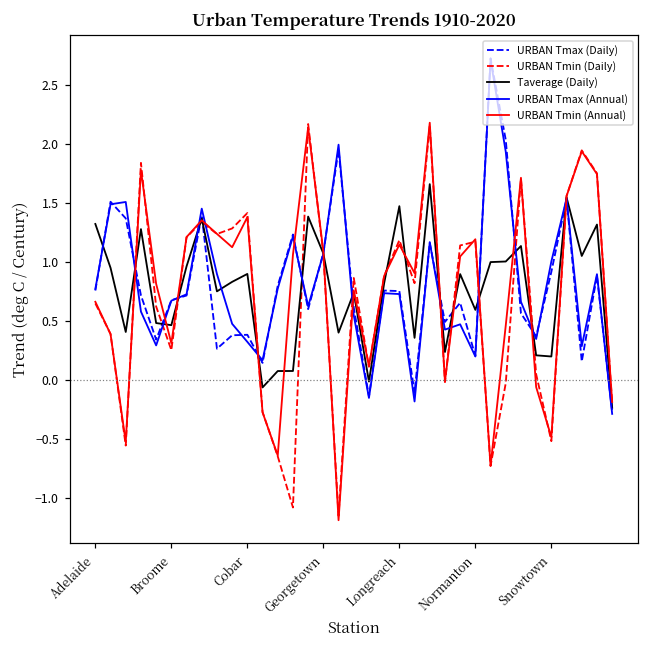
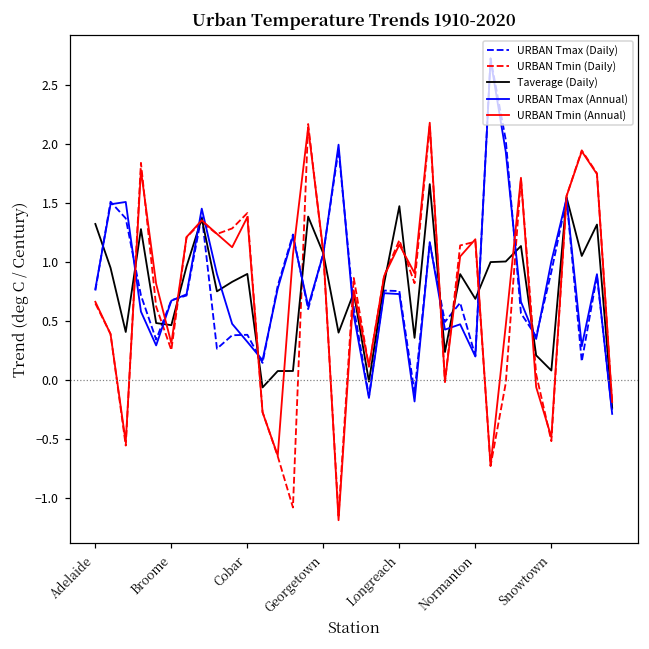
Taverage (Daily), Normanton: 0.60 -> 0.69
Taverage (Daily), Snowtown: 0.20 -> 0.08
